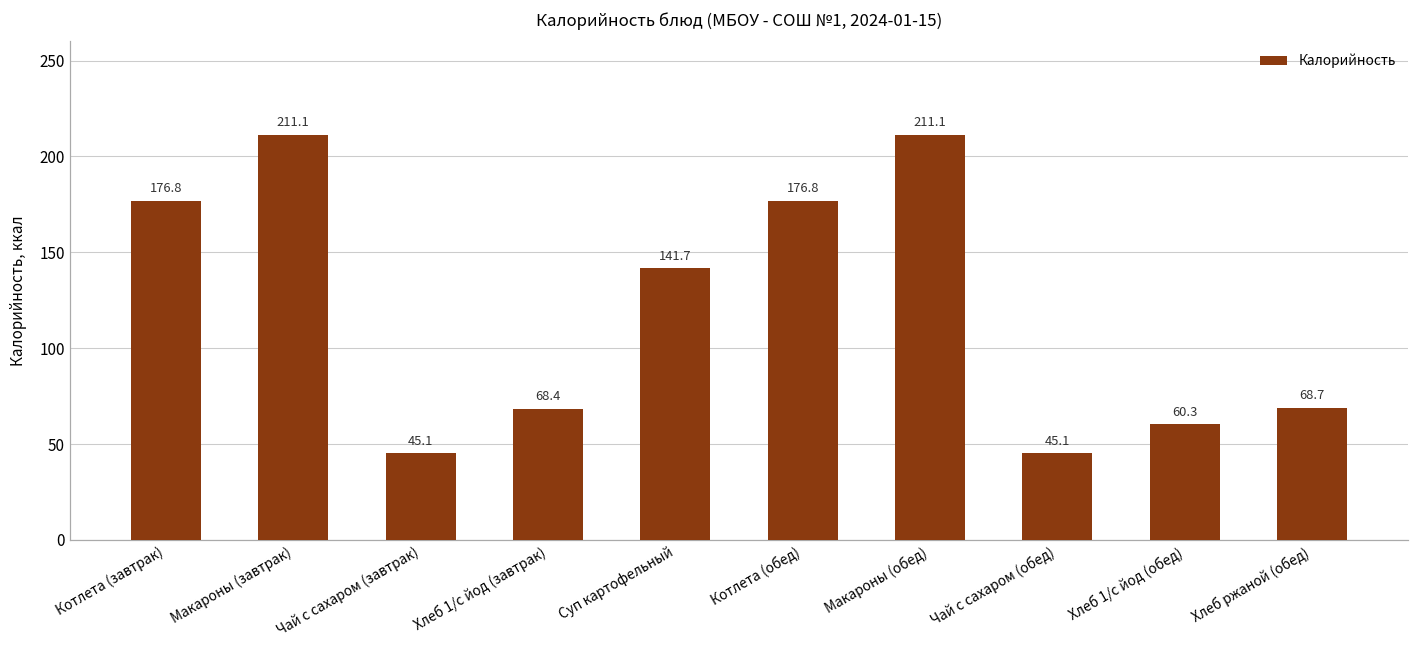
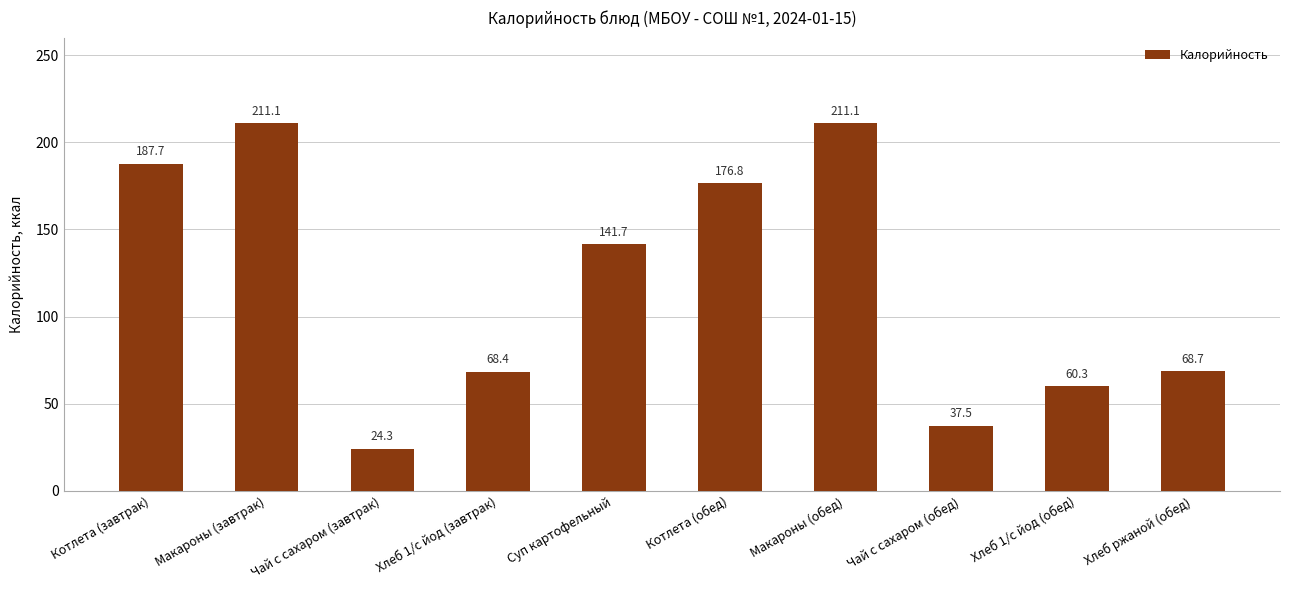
Котлета (завтрак): 176.8 -> 187.7
Чай с сахаром (завтрак): 45.1 -> 24.3
Чай с сахаром (обед): 45.1 -> 37.5
